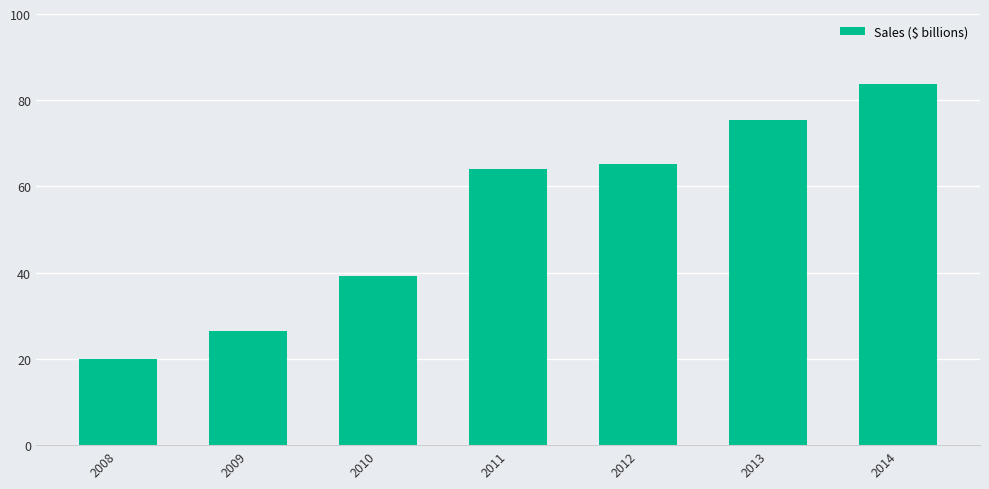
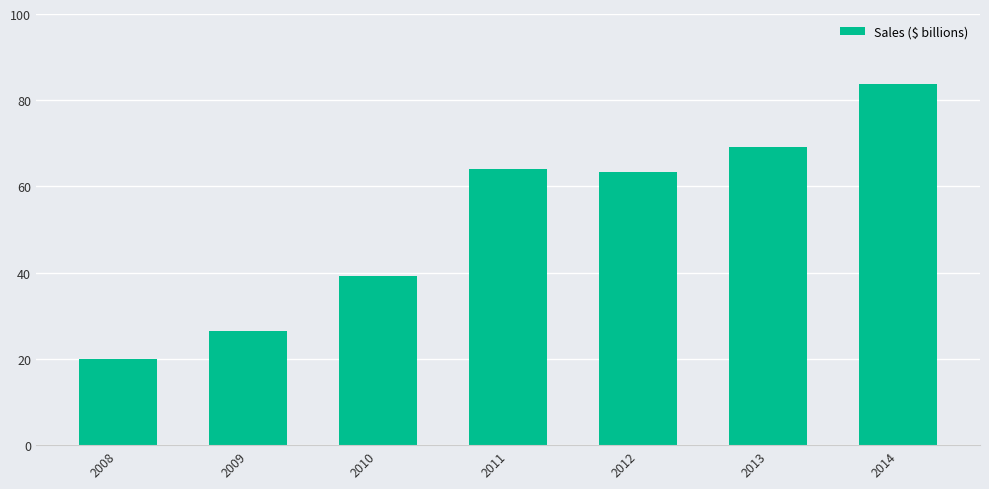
2012: 65 -> 63
2013: 75 -> 69
